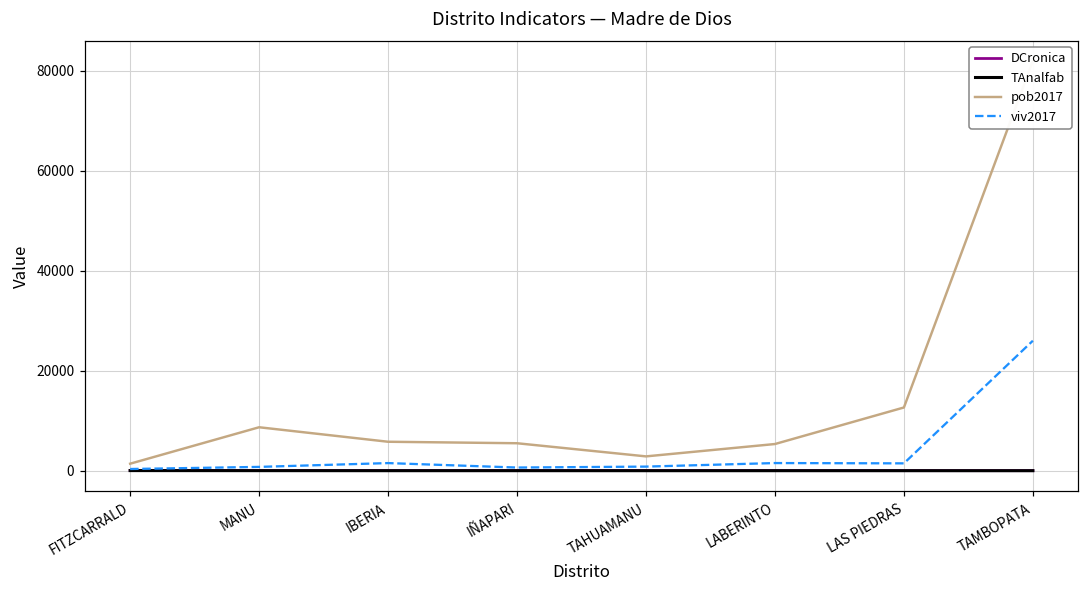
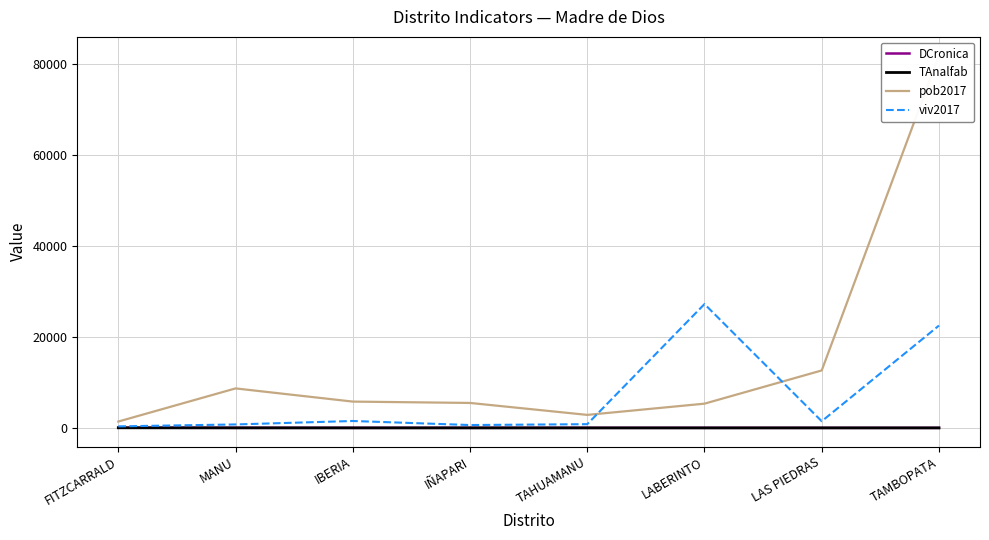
viv2017, LABERINTO: 2000 -> 27000
viv2017, TAMBOPATA: 26000 -> 23000
